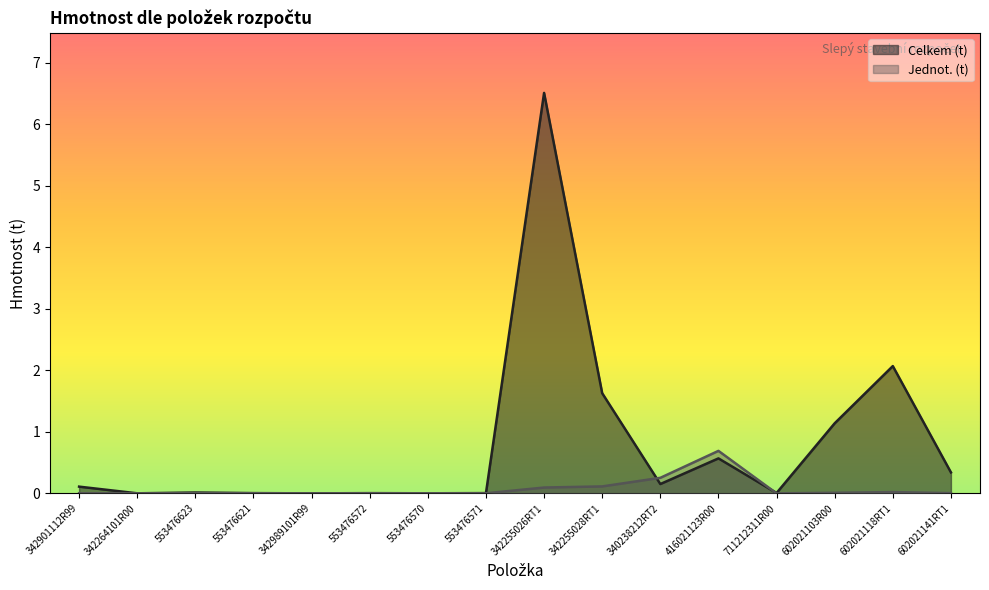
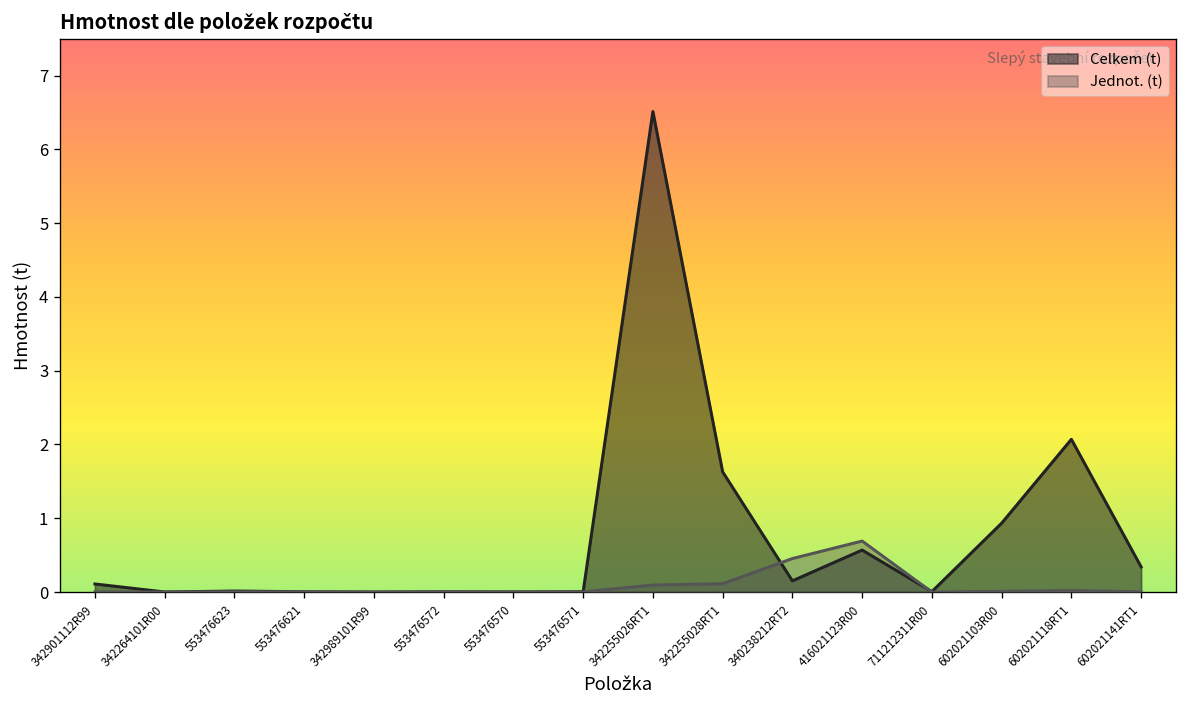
Jednot. (t), 340238212RT2: 0.3 -> 0.5
Celkem (t), 602021103R00: 1.1 -> 0.9
